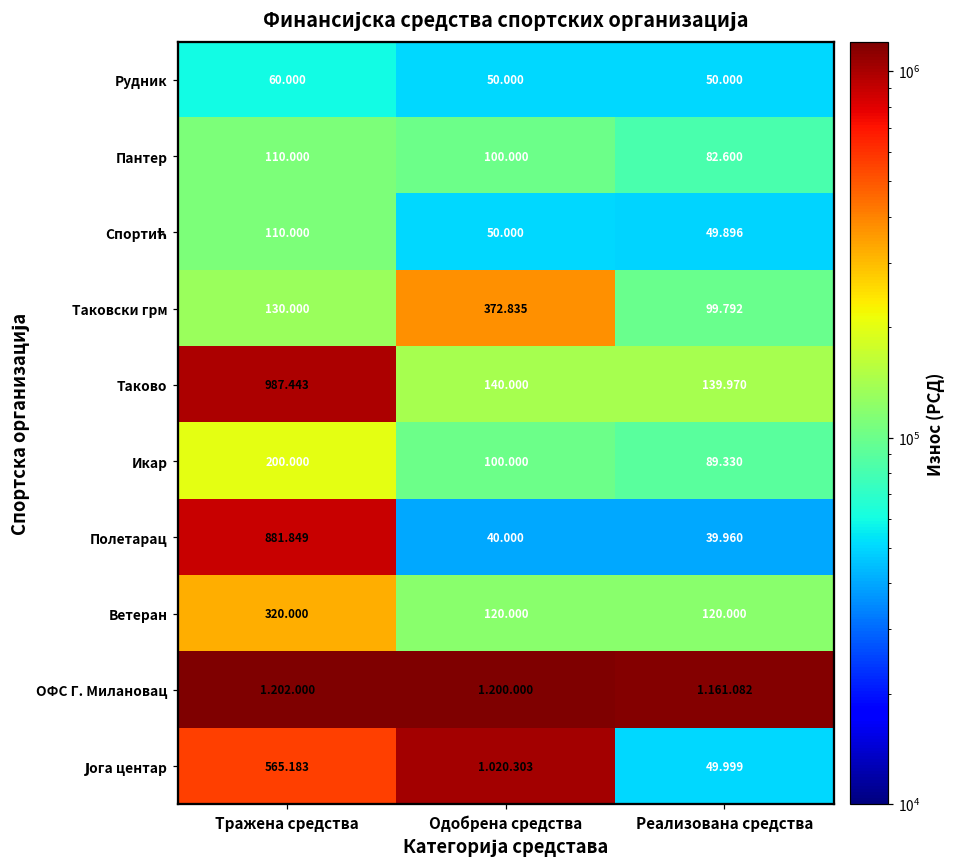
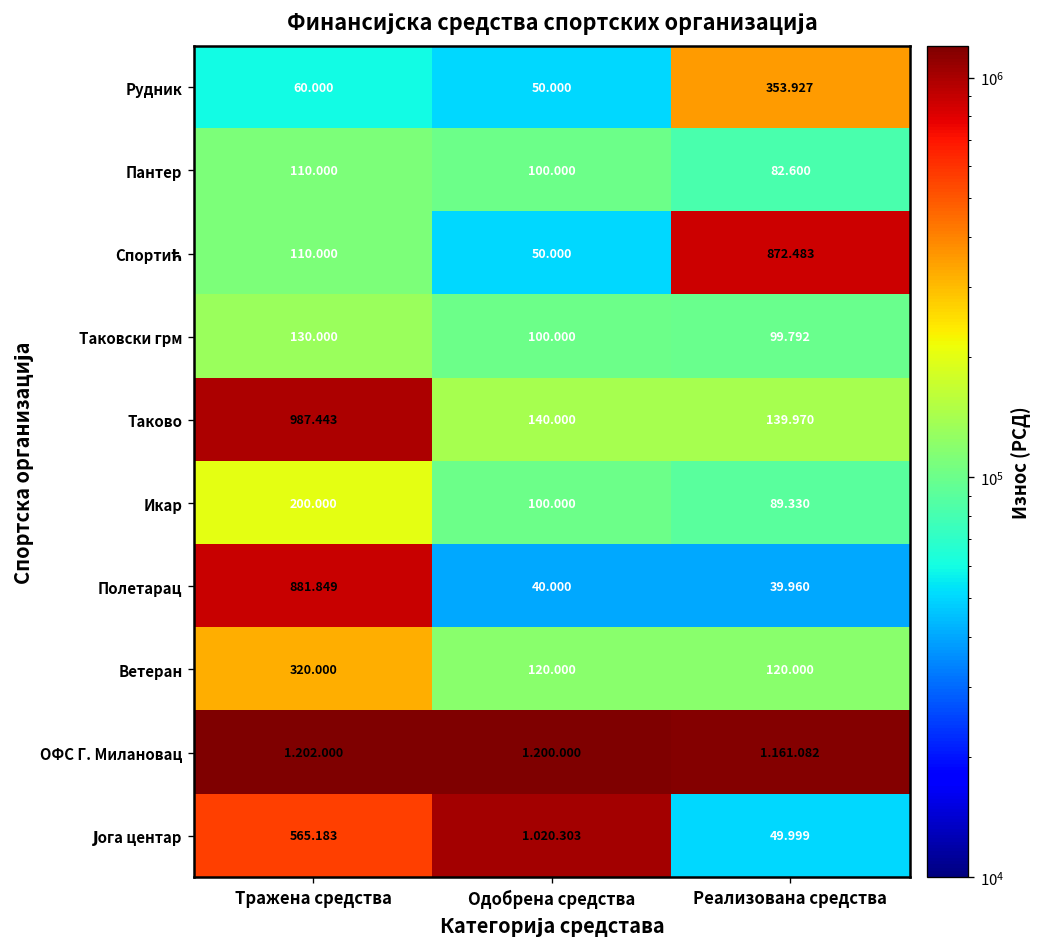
Рудник, Реализована средства: 50.000 -> 353.927
Спортић, Реализована средства: 49.896 -> 872.483
Таковски грм, Одобрена средства: 372.835 -> 100.000
